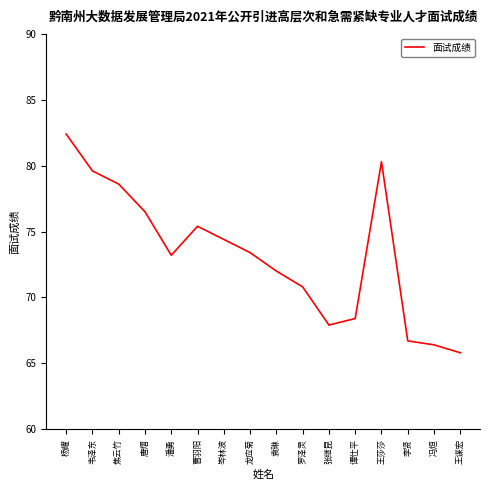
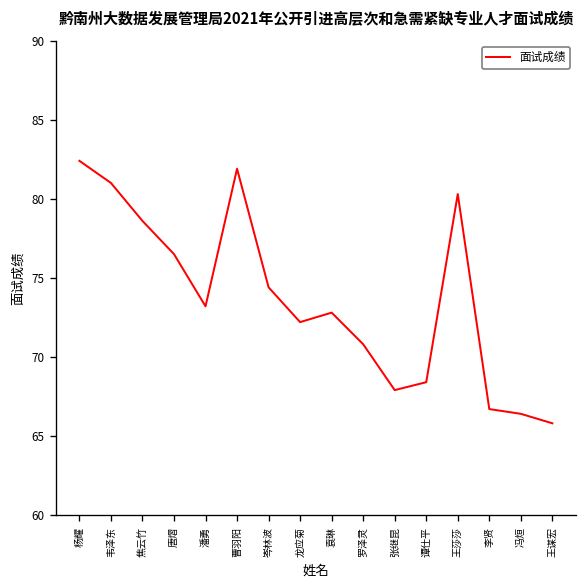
韦泽东: 79.6 -> 81.0
曹羽阳: 75.4 -> 81.9
龙应菊: 73.4 -> 72.2
袁琳: 72.0 -> 72.8
